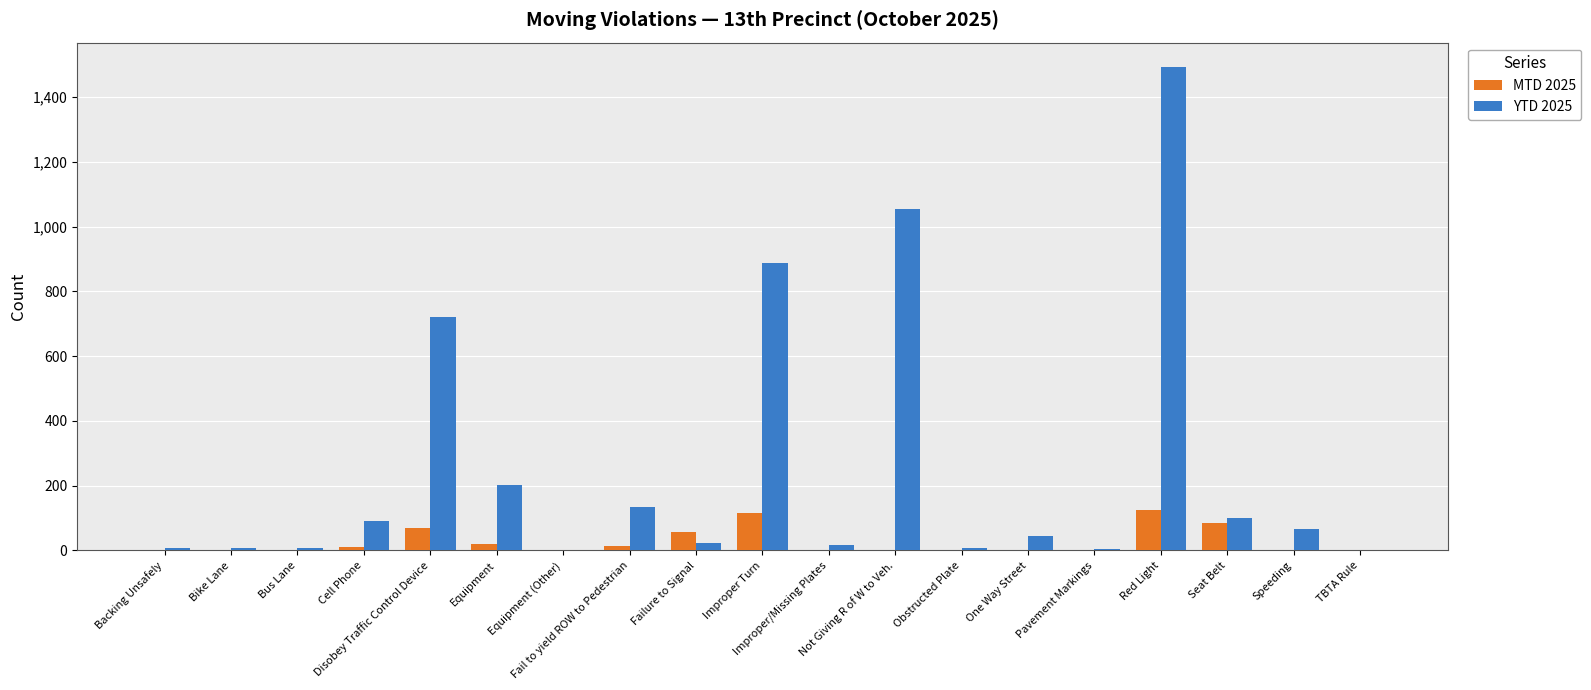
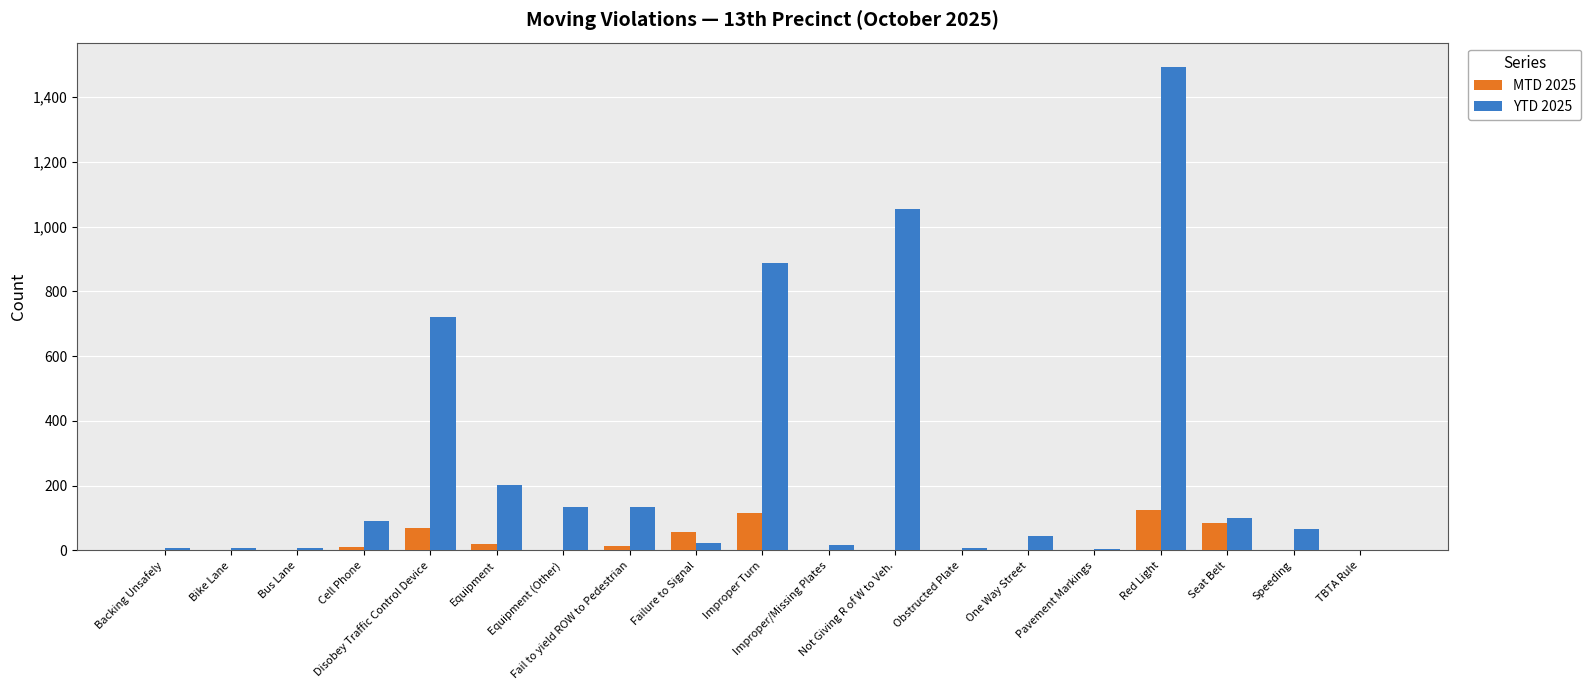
YTD 2025, Equipment (Other): 0 -> 130
